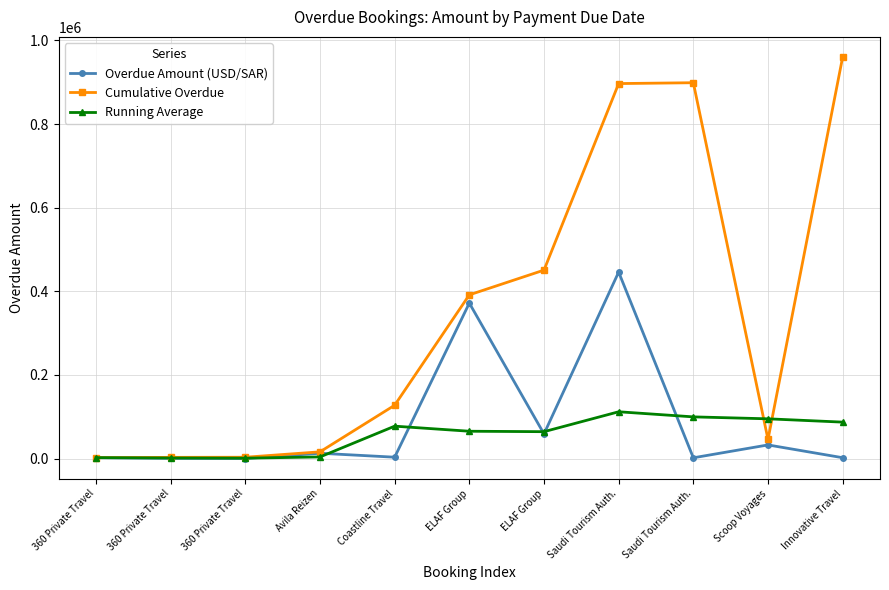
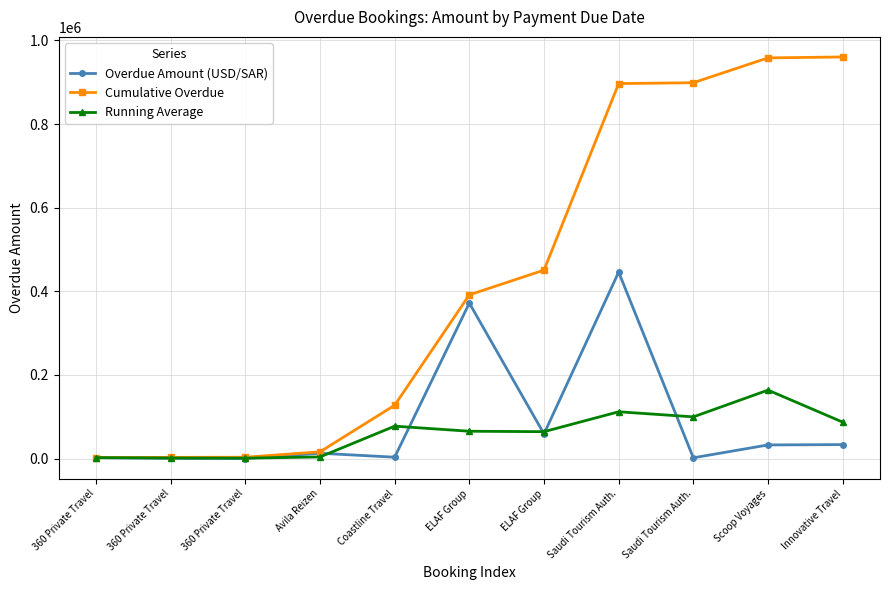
Cumulative Overdue, Scoop Voyages: 50000 -> 960000
Running Average, Scoop Voyages: 100000 -> 160000
Overdue Amount (USD/SAR), Innovative Travel: 0 -> 30000
